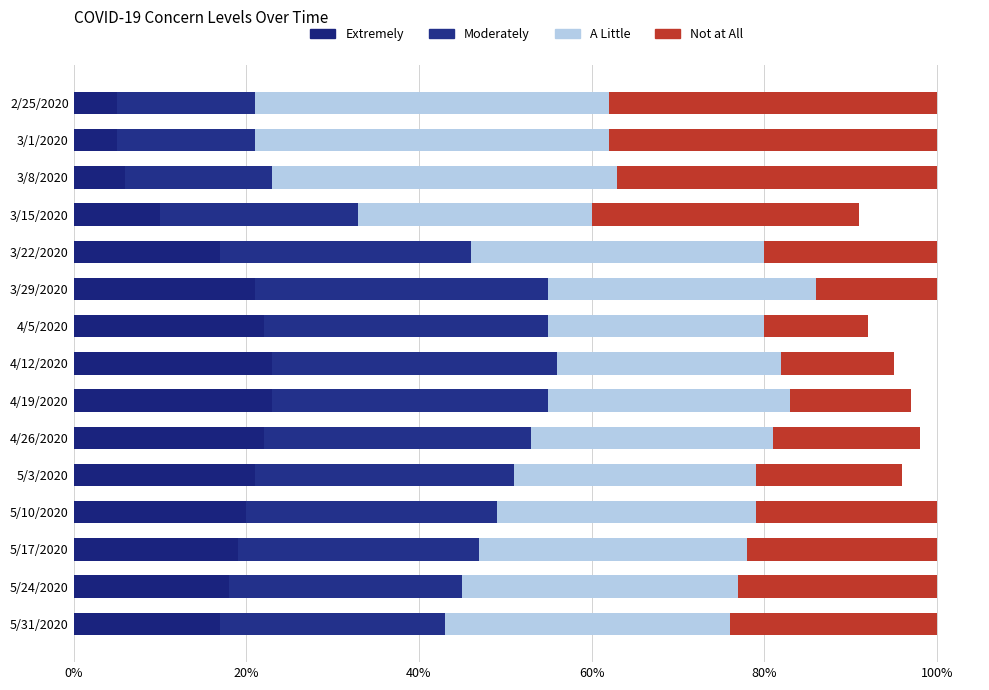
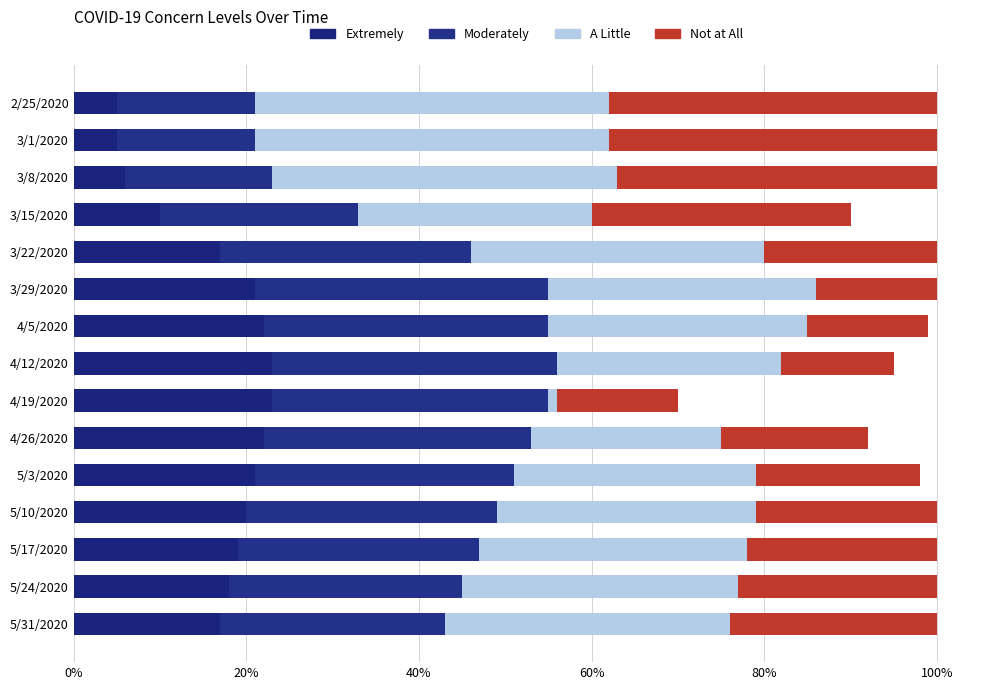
Not at All, 3/15/2020: 31% -> 30%
A Little, 4/5/2020: 25% -> 30%
Not at All, 4/5/2020: 12% -> 14%
A Little, 4/19/2020: 28% -> 1%
A Little, 4/26/2020: 28% -> 22%
Not at All, 5/3/2020: 17% -> 19%
